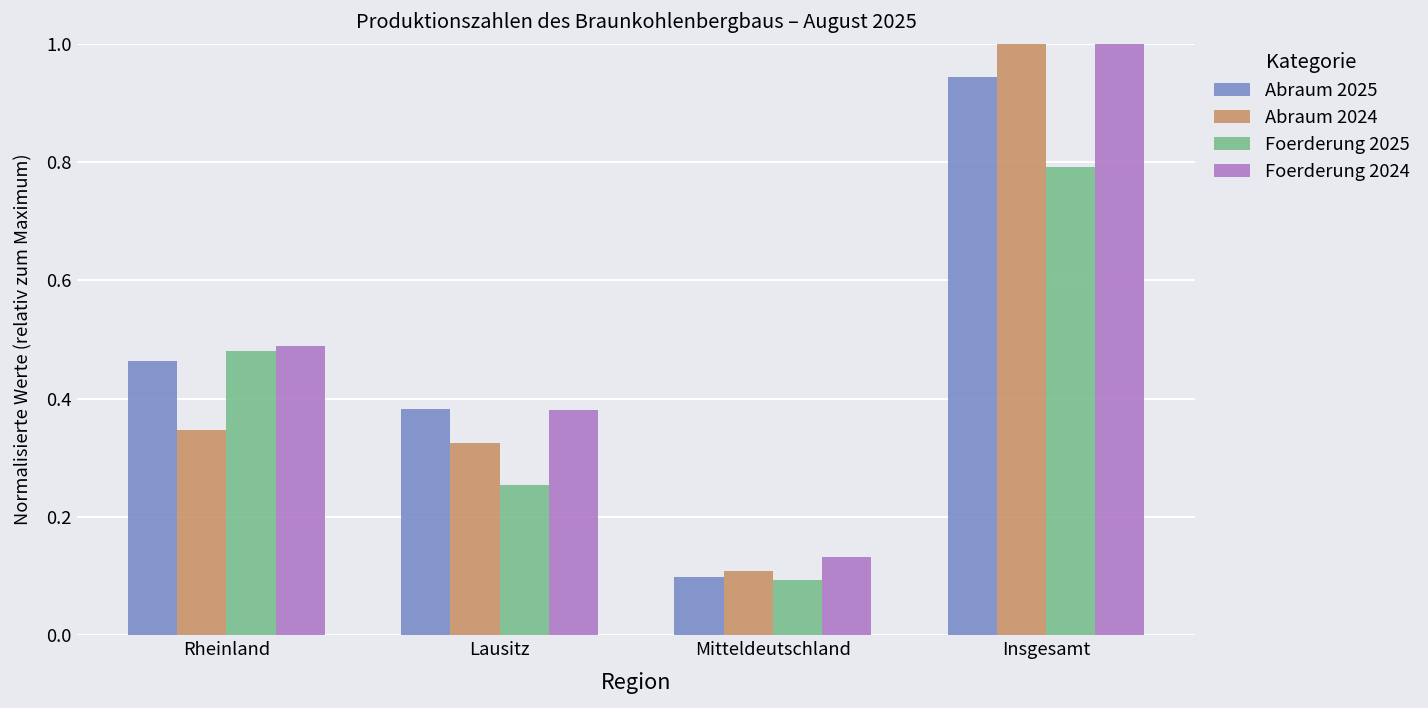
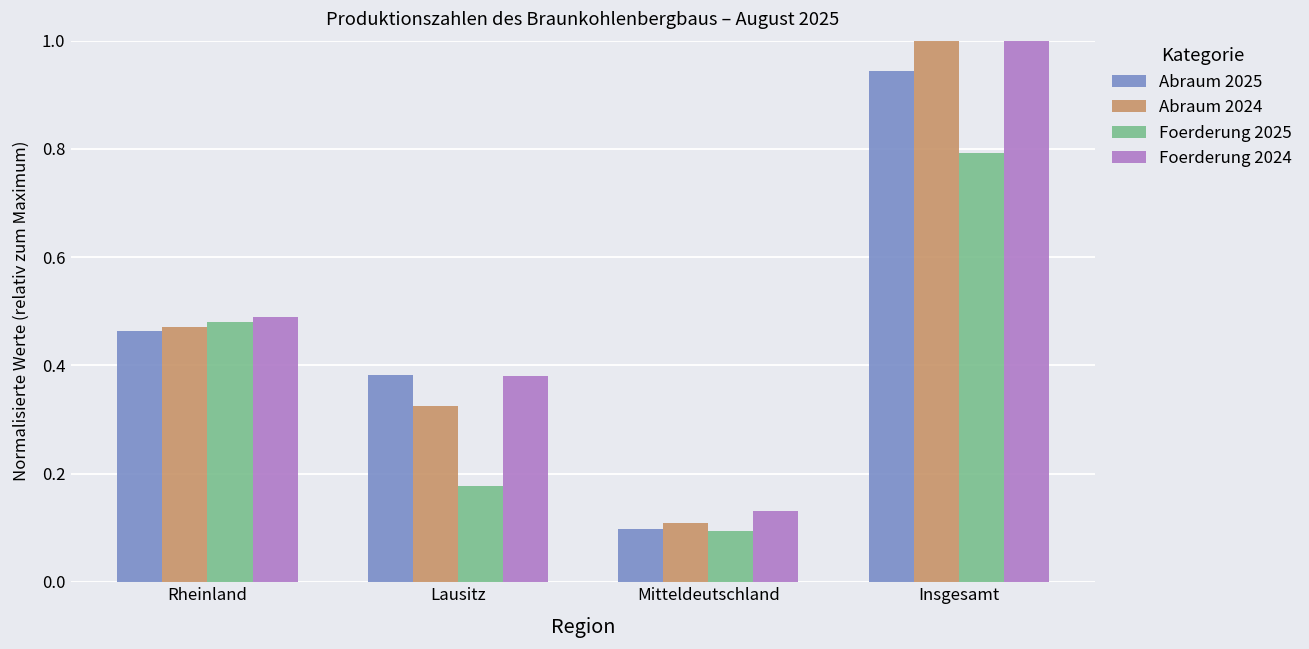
Abraum 2024, Rheinland: 0.35 -> 0.47
Foerderung 2025, Lausitz: 0.25 -> 0.18
